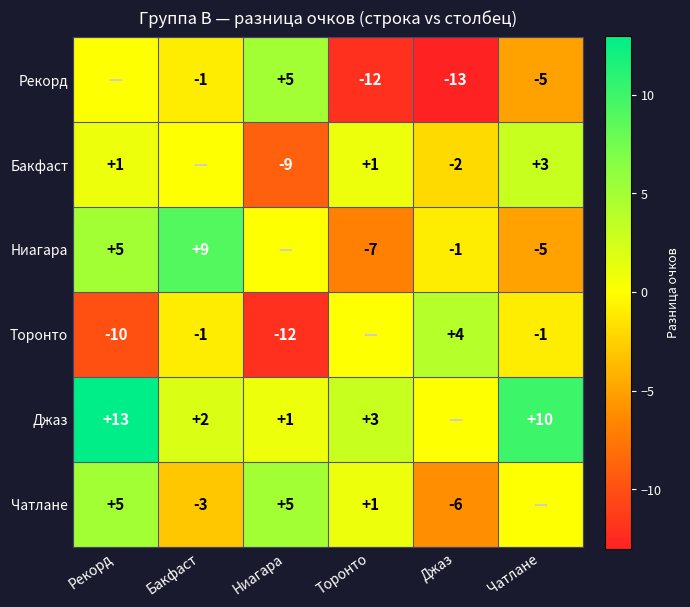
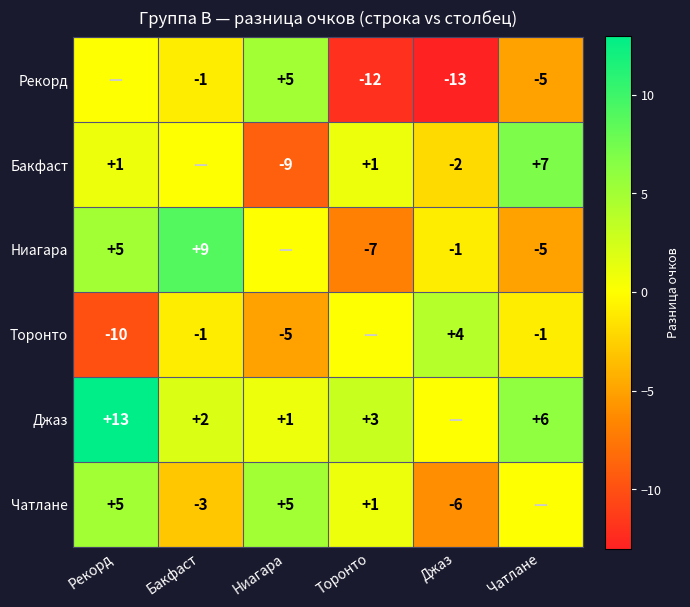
Бакфаст, Чатлане: +3 -> +7
Торонто, Ниагара: -12 -> -5
Джаз, Чатлане: +10 -> +6
